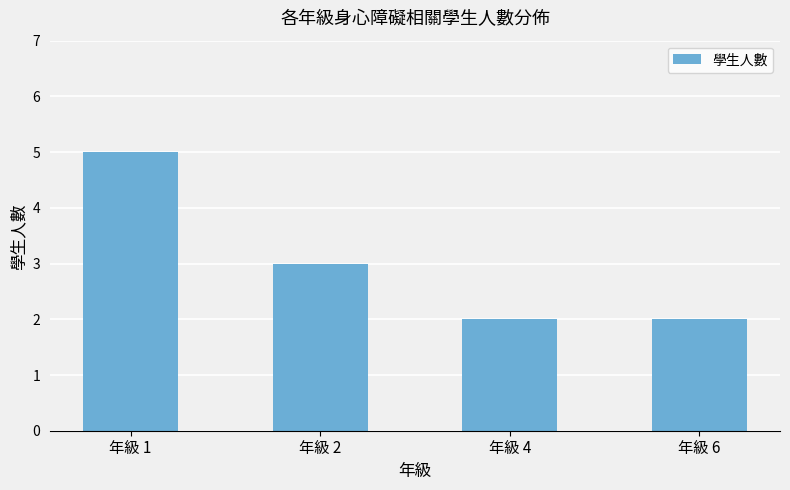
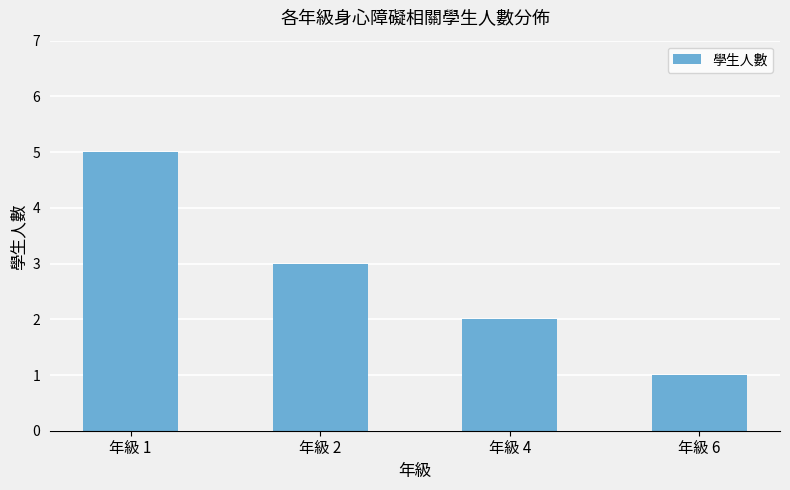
年級 6: 2 -> 1
